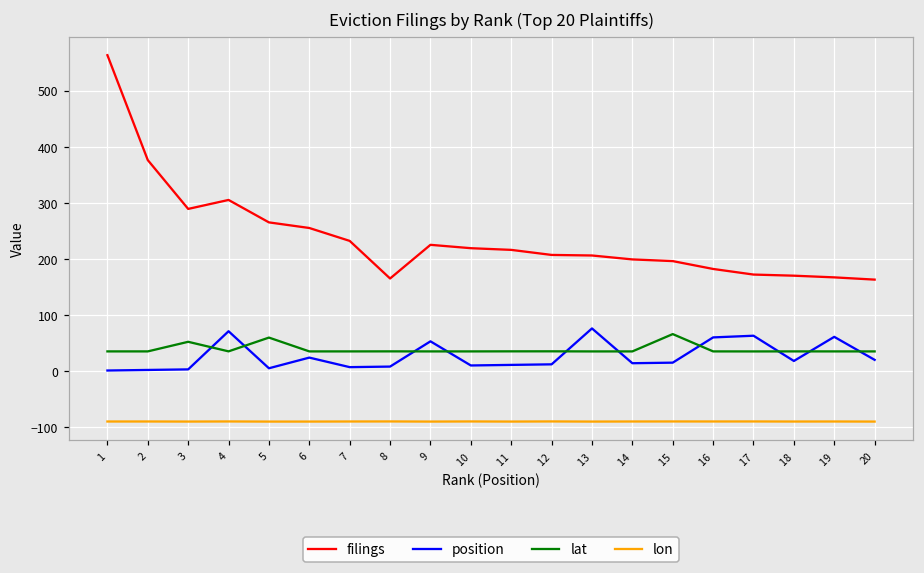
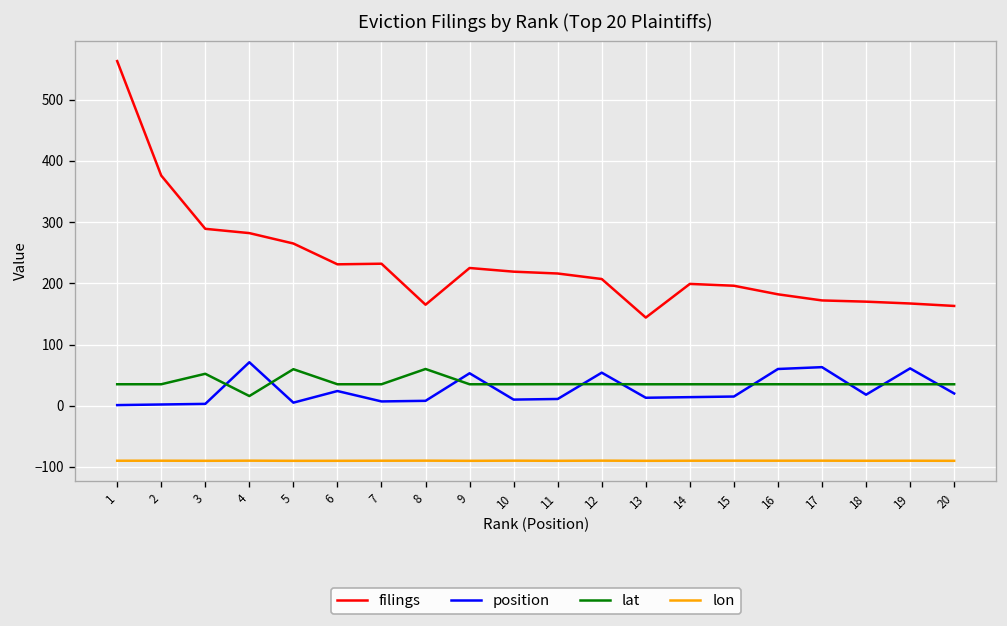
filings, 4: 310 -> 280
lat, 4: 40 -> 20
filings, 6: 260 -> 230
lat, 8: 40 -> 60
position, 12: 10 -> 50
filings, 13: 210 -> 140
position, 13: 80 -> 10
lat, 15: 70 -> 40
